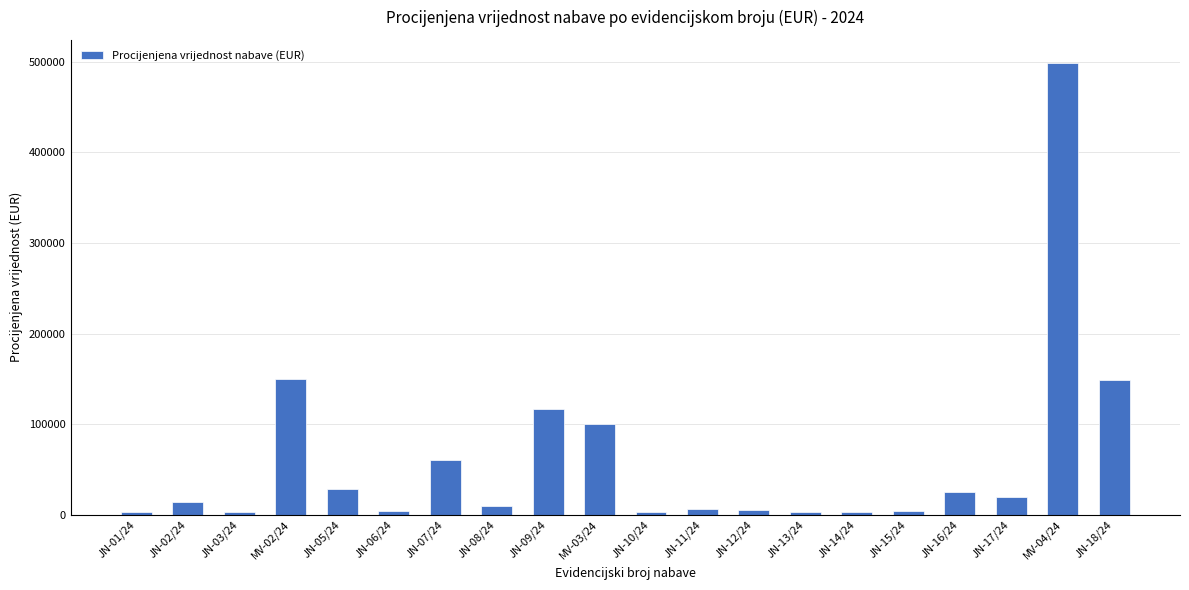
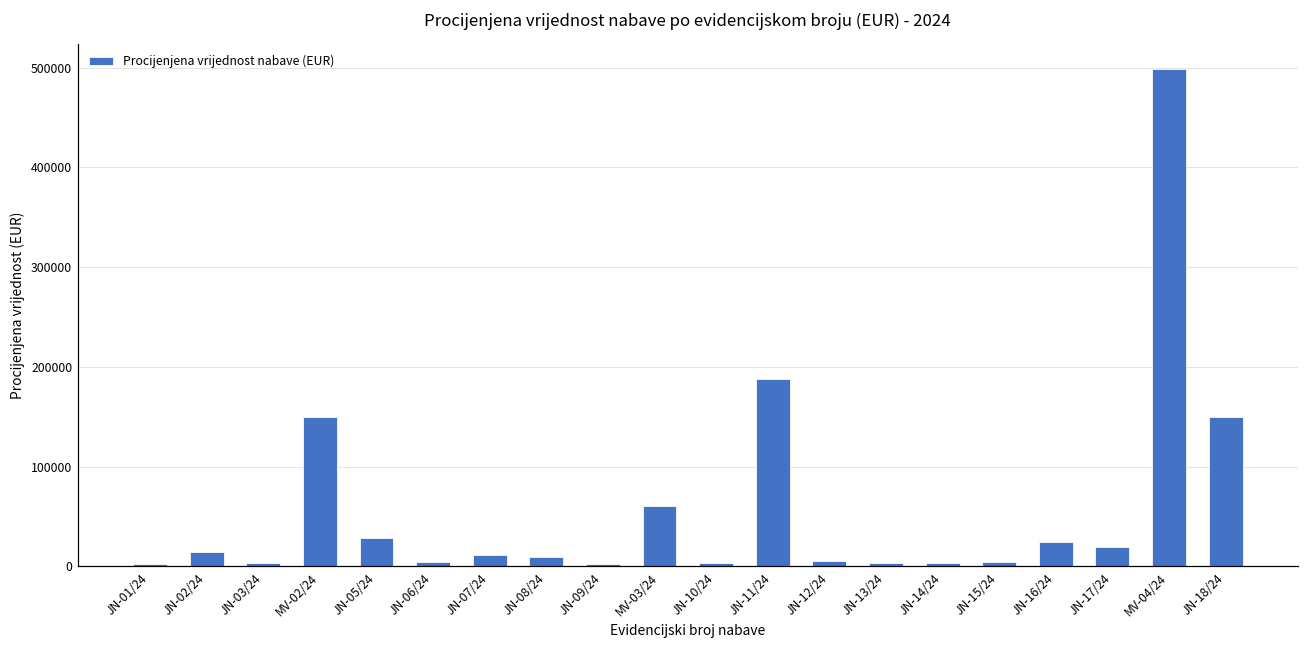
JN-07/24: 60000 -> 10000
JN-09/24: 120000 -> 0
MV-03/24: 100000 -> 60000
JN-11/24: 10000 -> 190000
